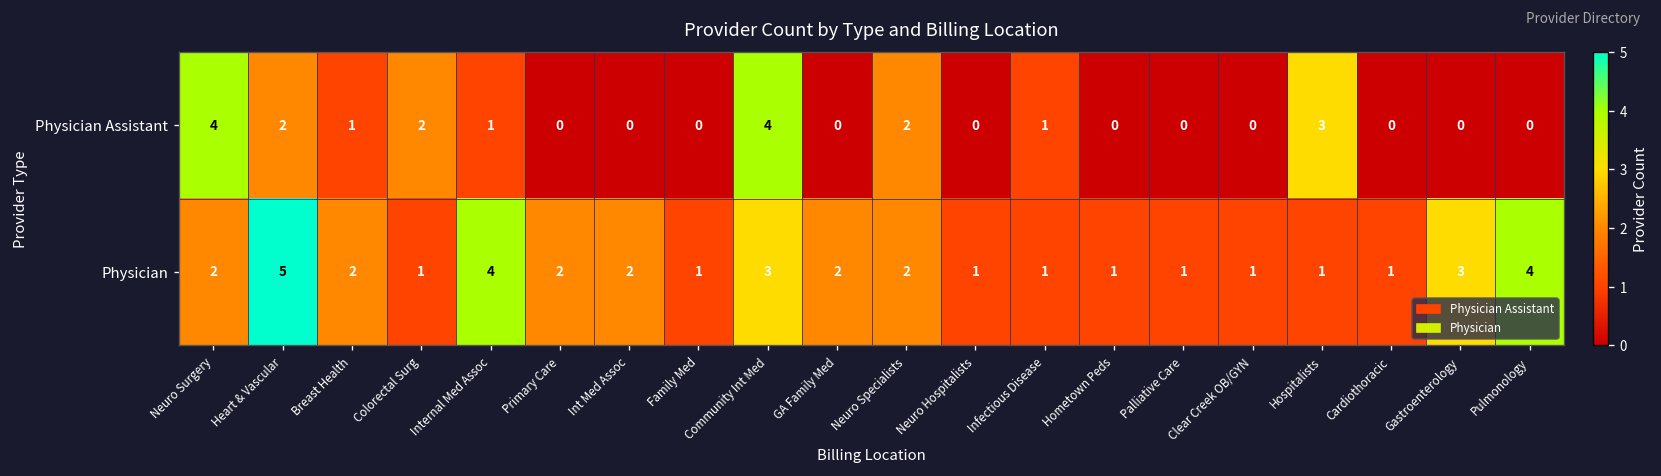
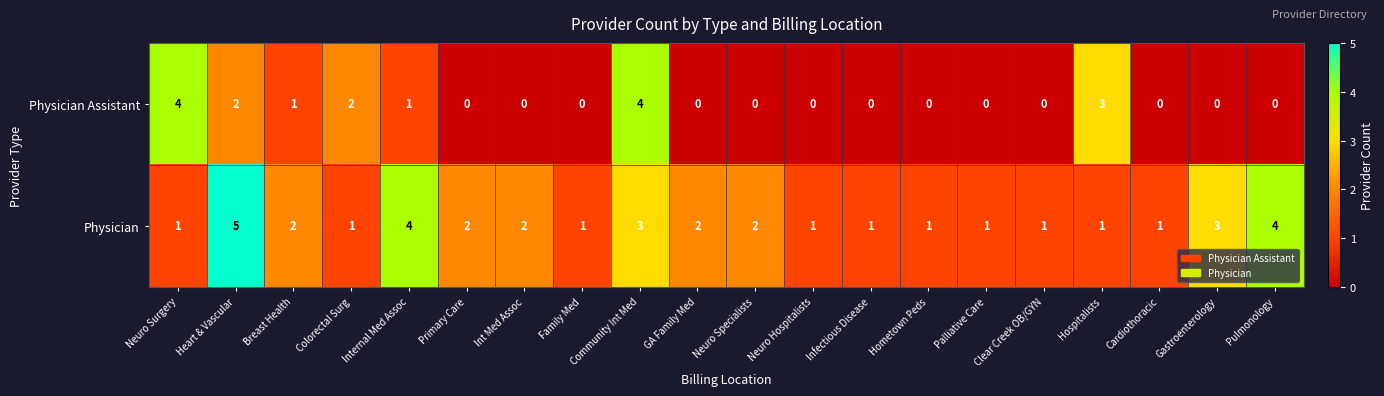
Physician Assistant, Neuro Specialists: 2 -> 0
Physician Assistant, Infectious Disease: 1 -> 0
Physician, Neuro Surgery: 2 -> 1
